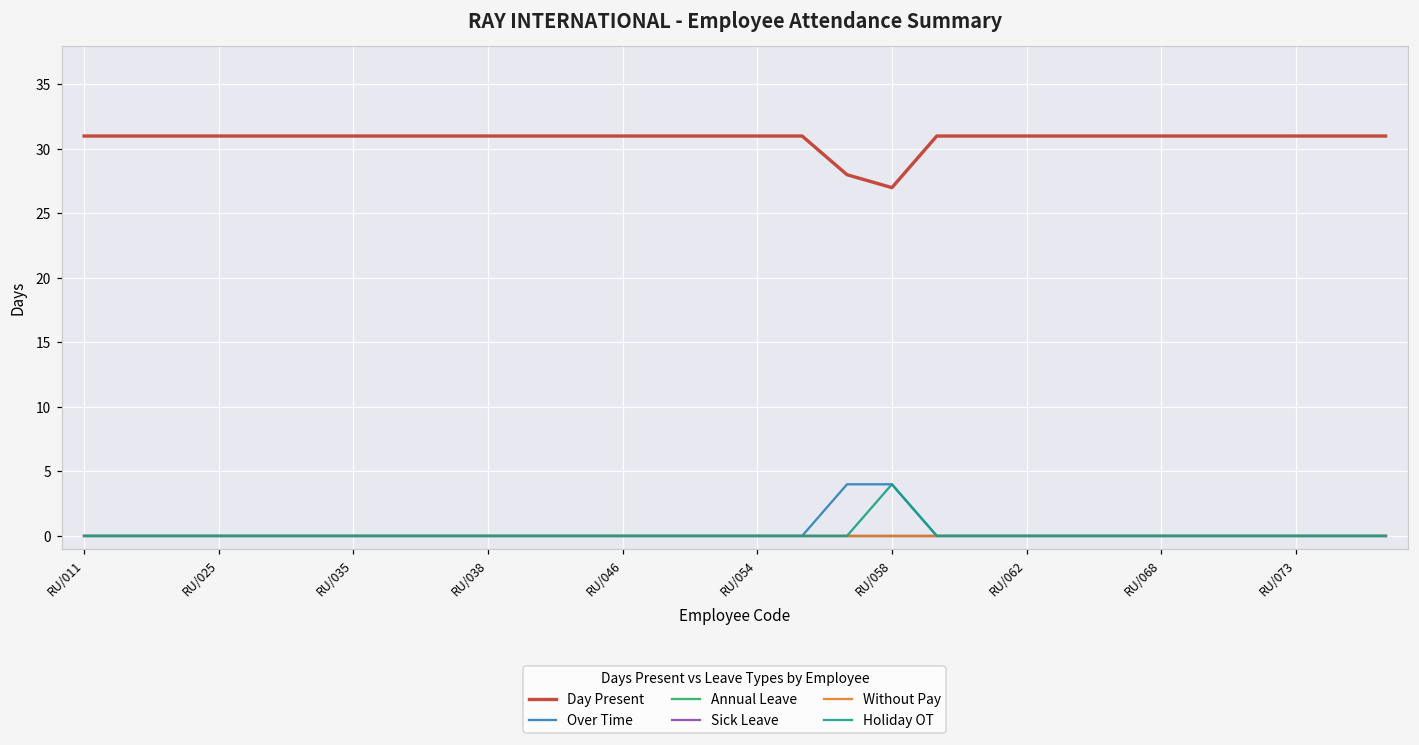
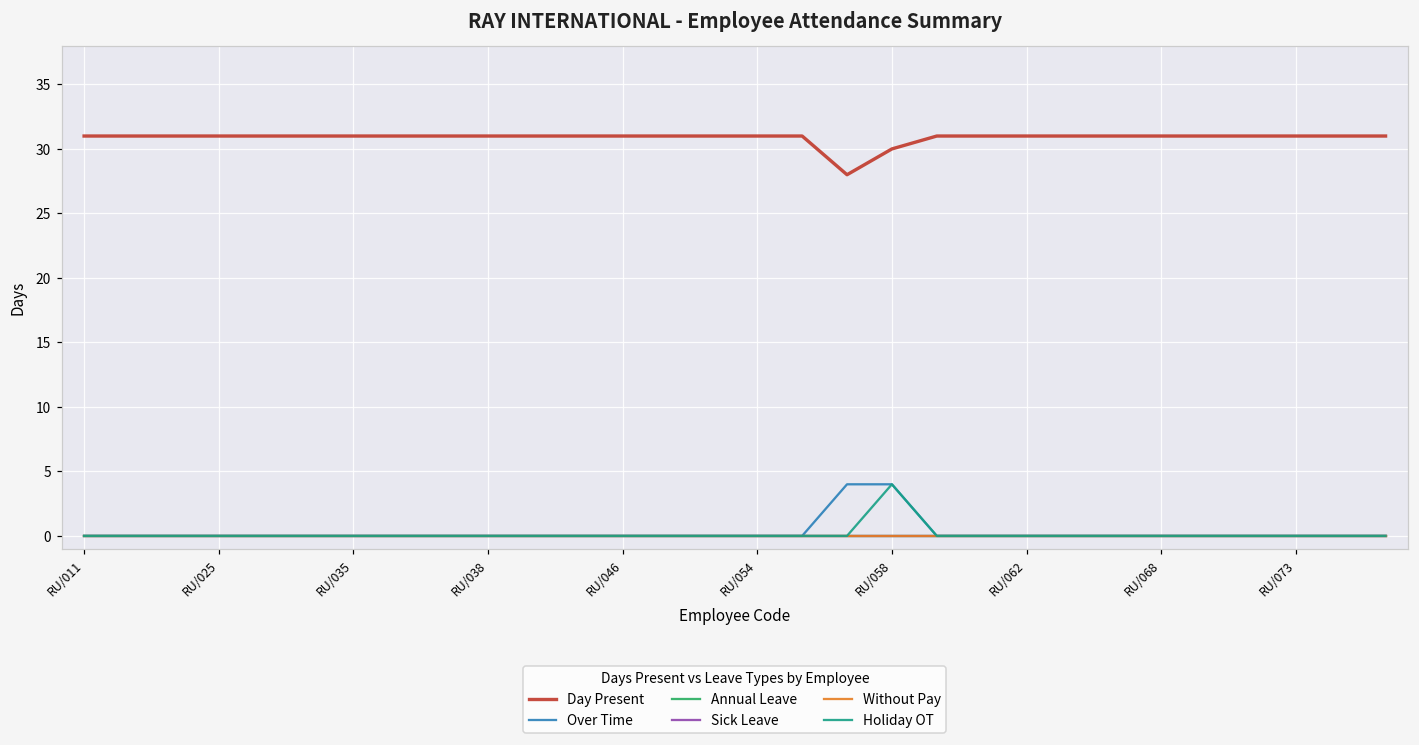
Day Present, RU/058: 27 -> 30
